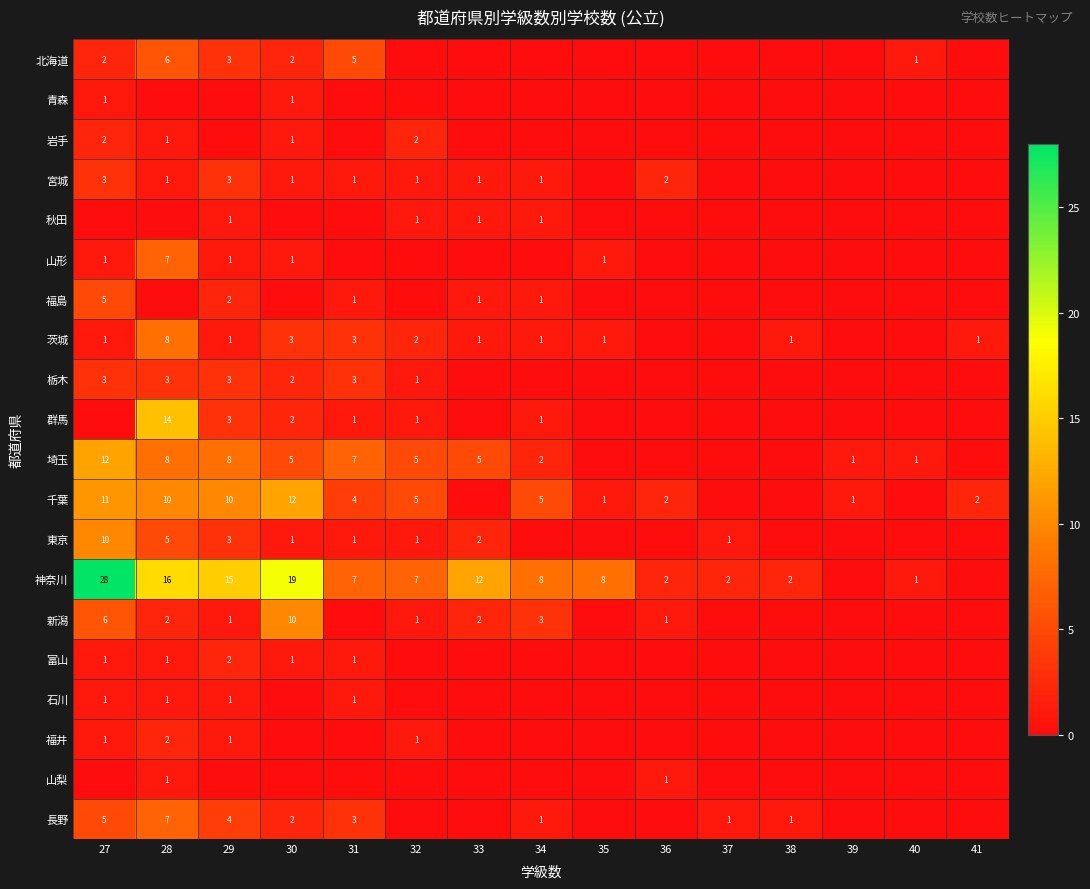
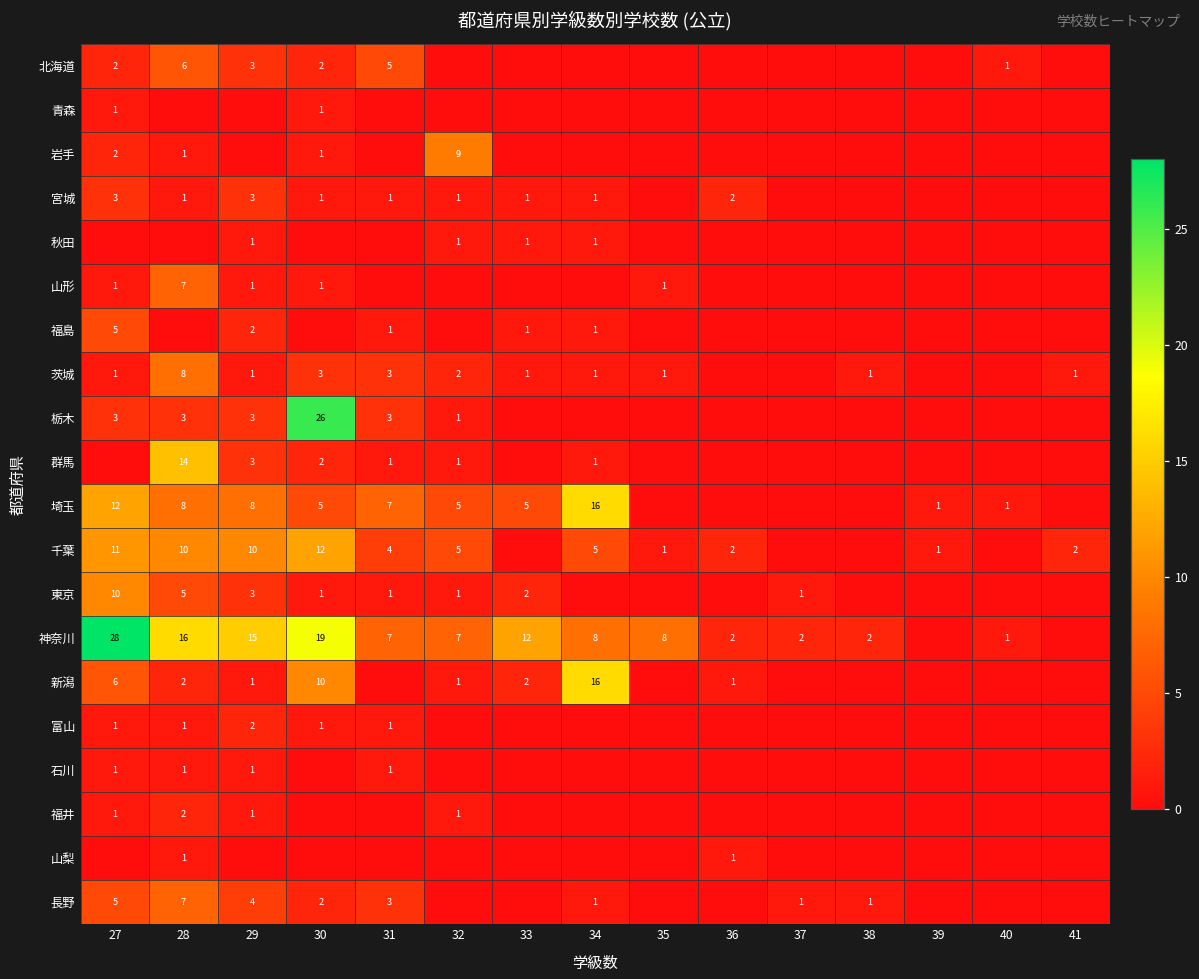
岩手, 32: 2 -> 9
栃木, 30: 2 -> 26
埼玉, 34: 2 -> 16
新潟, 34: 3 -> 16
